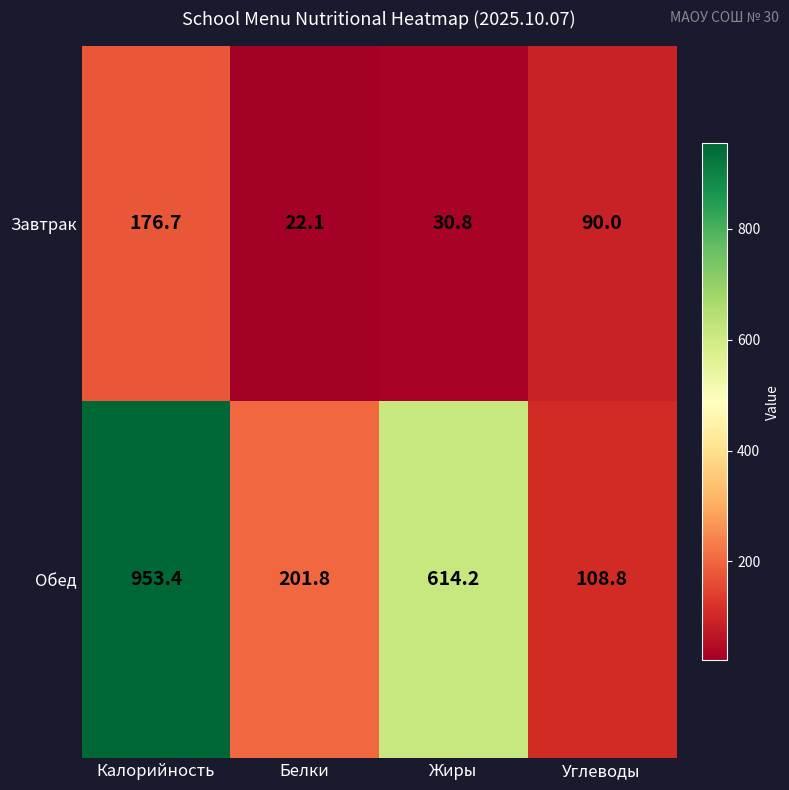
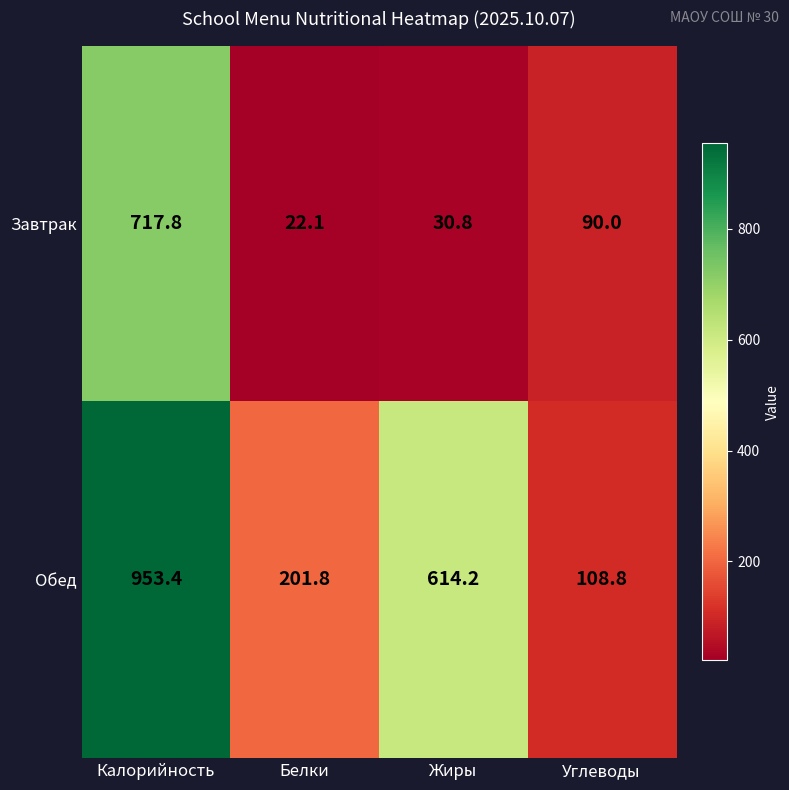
Завтрак, Калорийность: 176.7 -> 717.8
